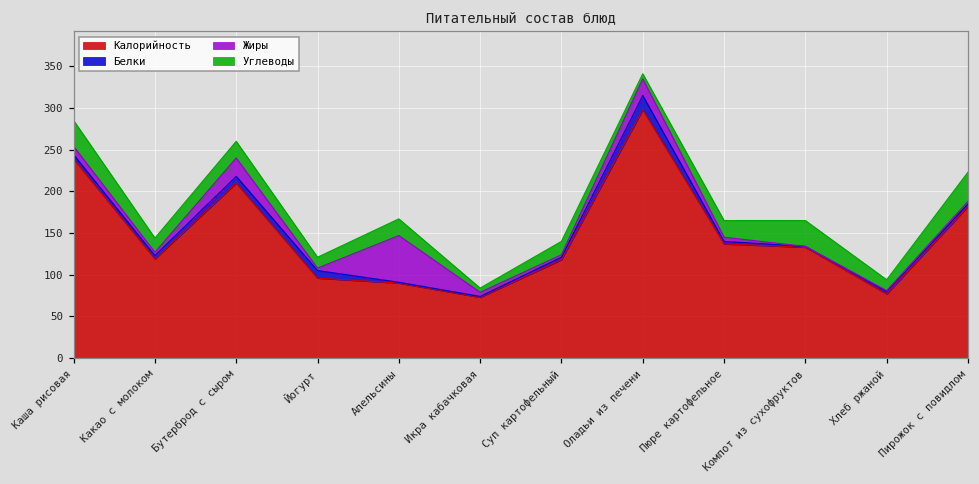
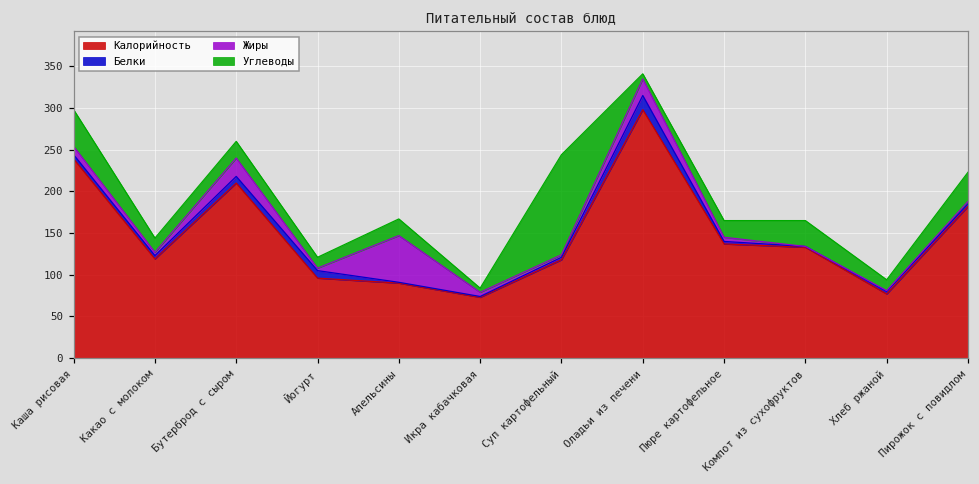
Углеводы, Каша рисовая: 30 -> 40
Углеводы, Суп картофельный: 20 -> 120
